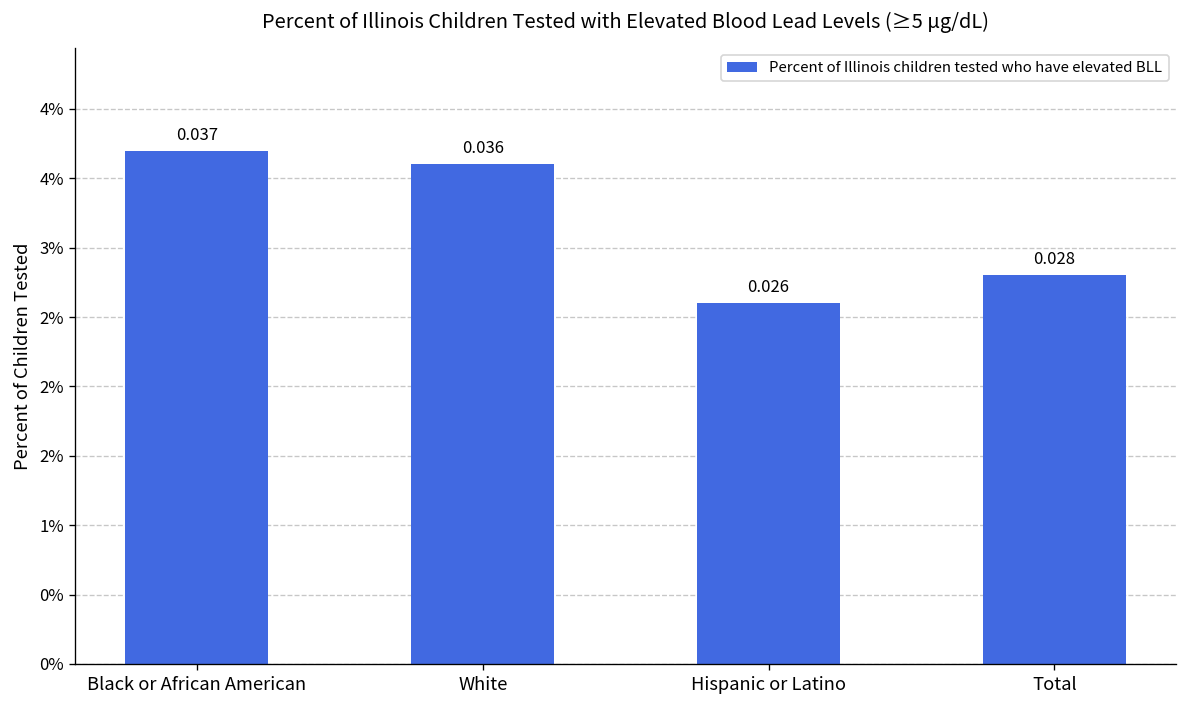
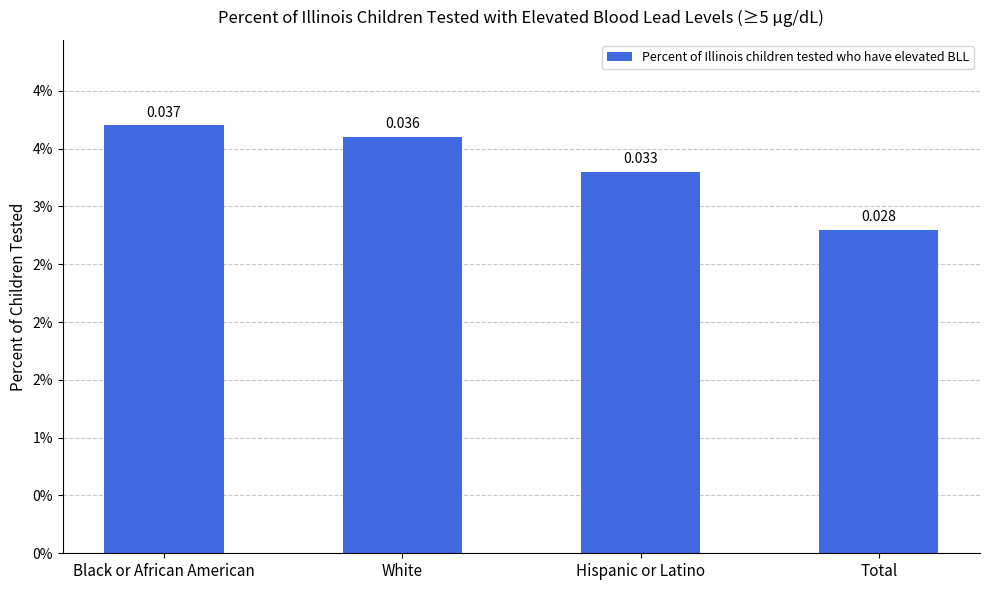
Hispanic or Latino: 0.026 -> 0.033
